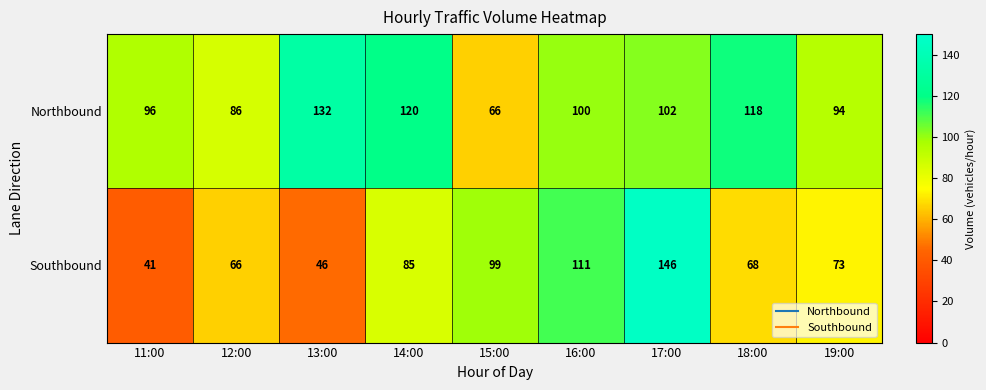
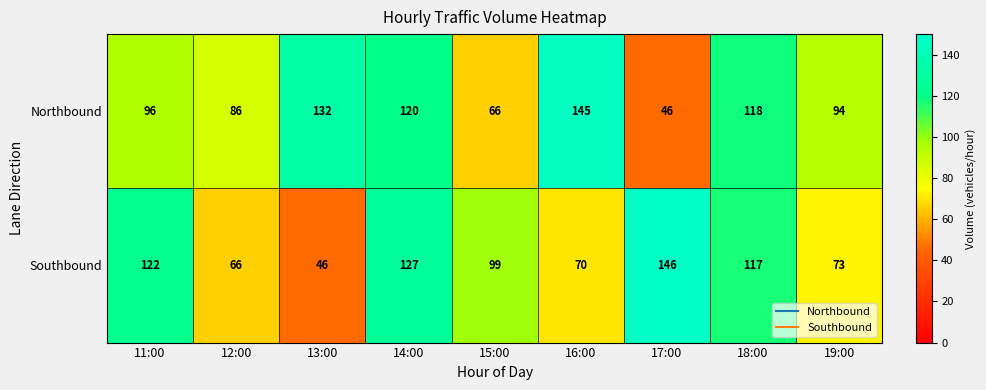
Northbound, 16:00: 100 -> 145
Northbound, 17:00: 102 -> 46
Southbound, 11:00: 41 -> 122
Southbound, 14:00: 85 -> 127
Southbound, 16:00: 111 -> 70
Southbound, 18:00: 68 -> 117
